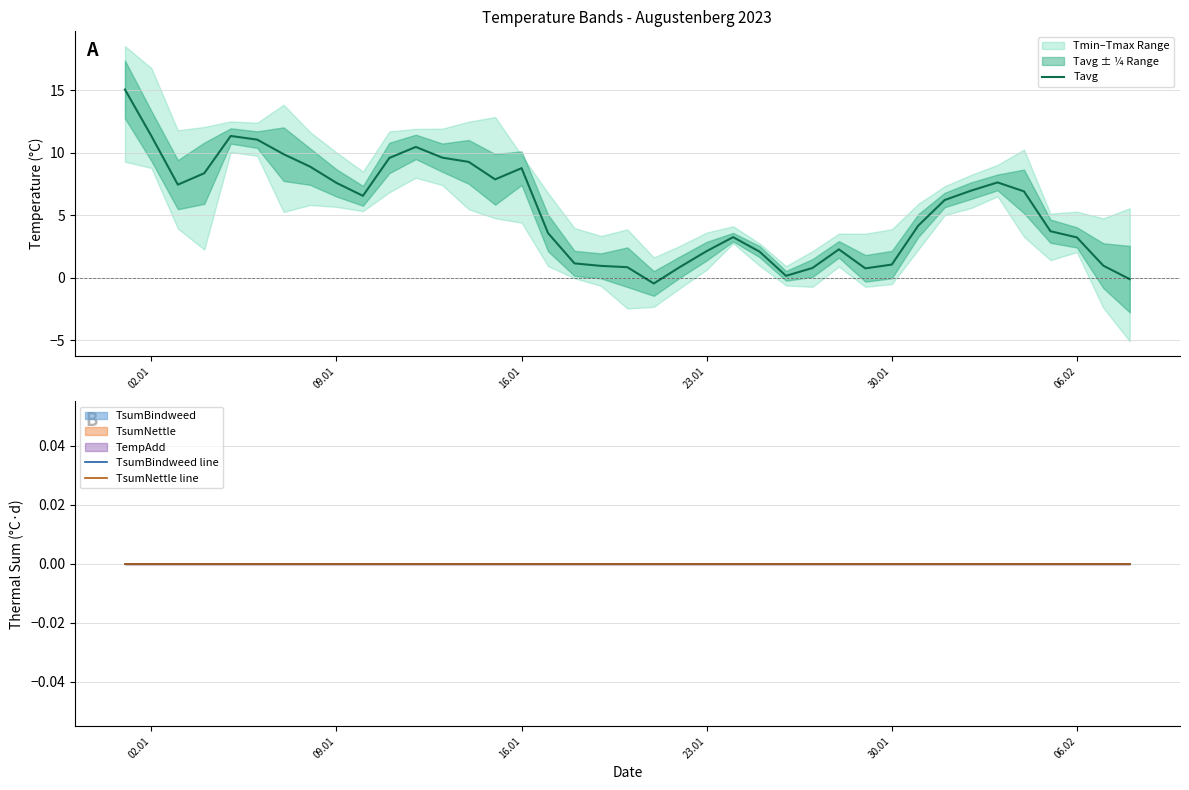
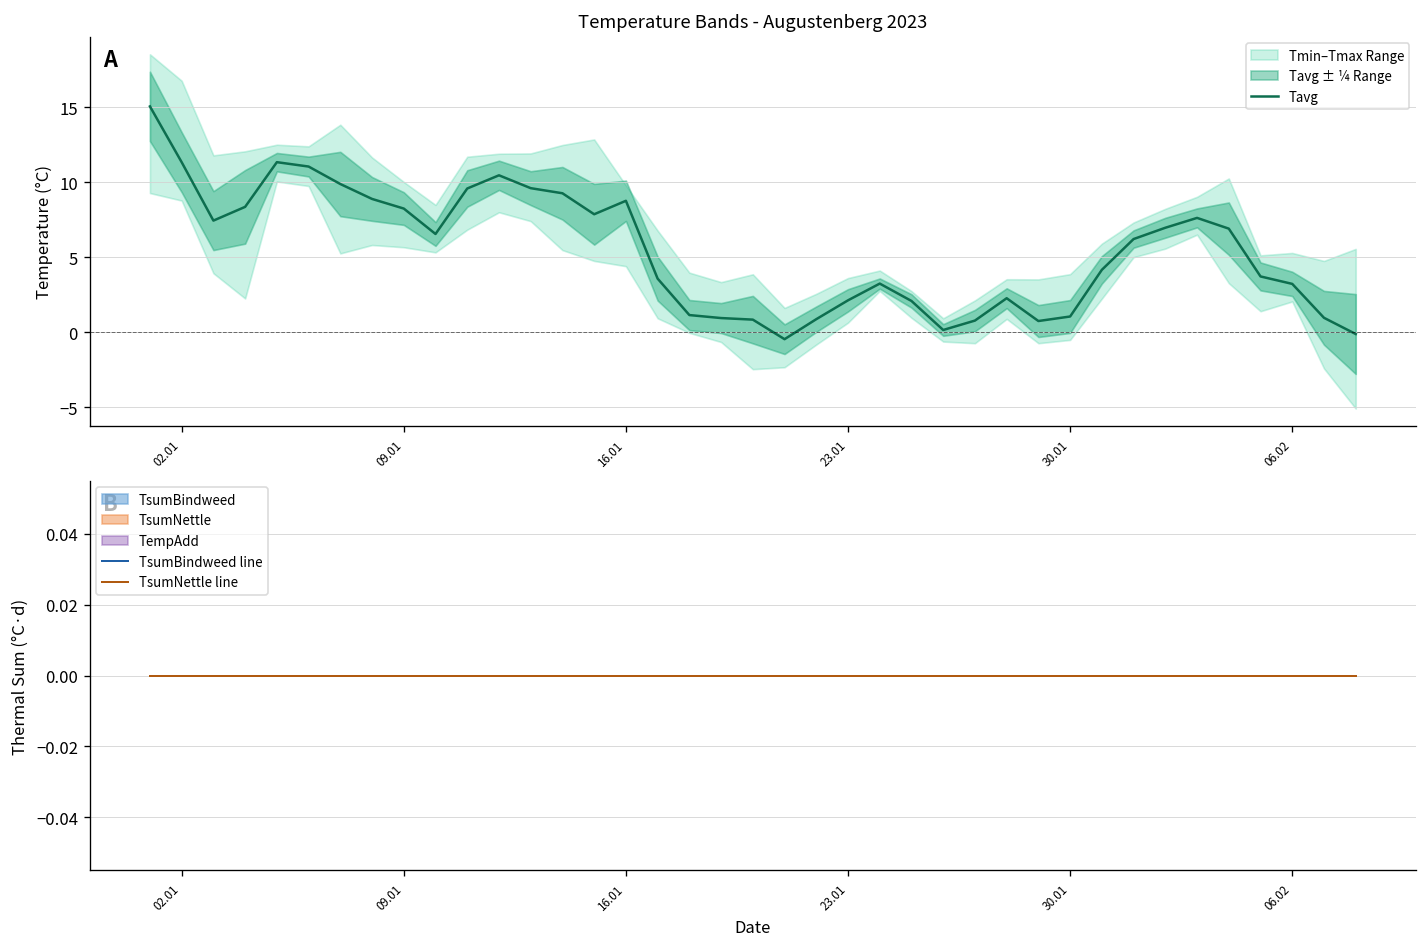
Temperature Bands - Augustenberg 2023, Tavg, 09.01: 7.6 -> 8.2
